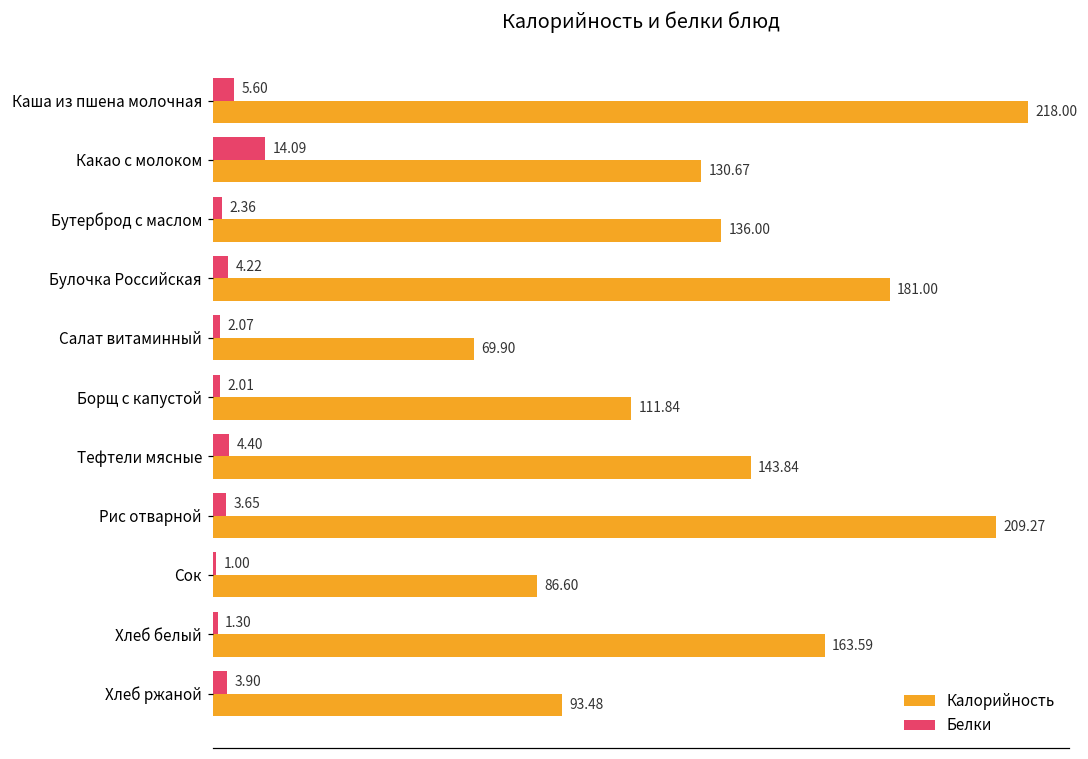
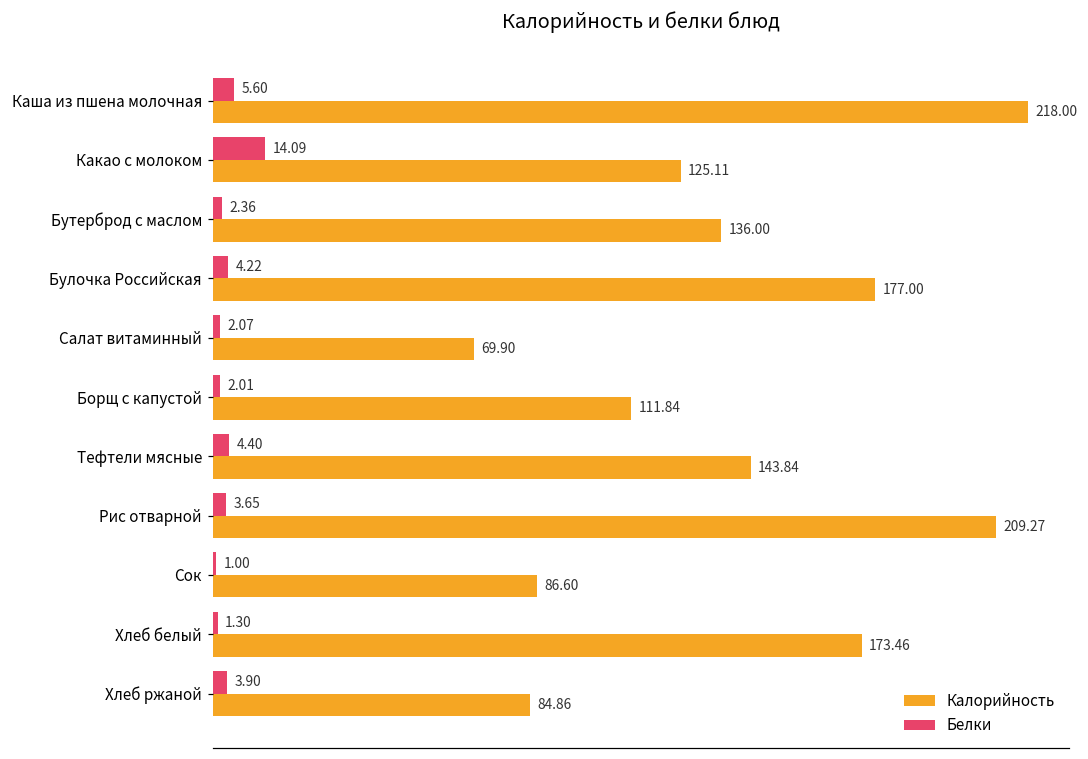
Калорийность, Какао с молоком: 130.67 -> 125.11
Калорийность, Булочка Российская: 181.00 -> 177.00
Калорийность, Хлеб белый: 163.59 -> 173.46
Калорийность, Хлеб ржаной: 93.48 -> 84.86
